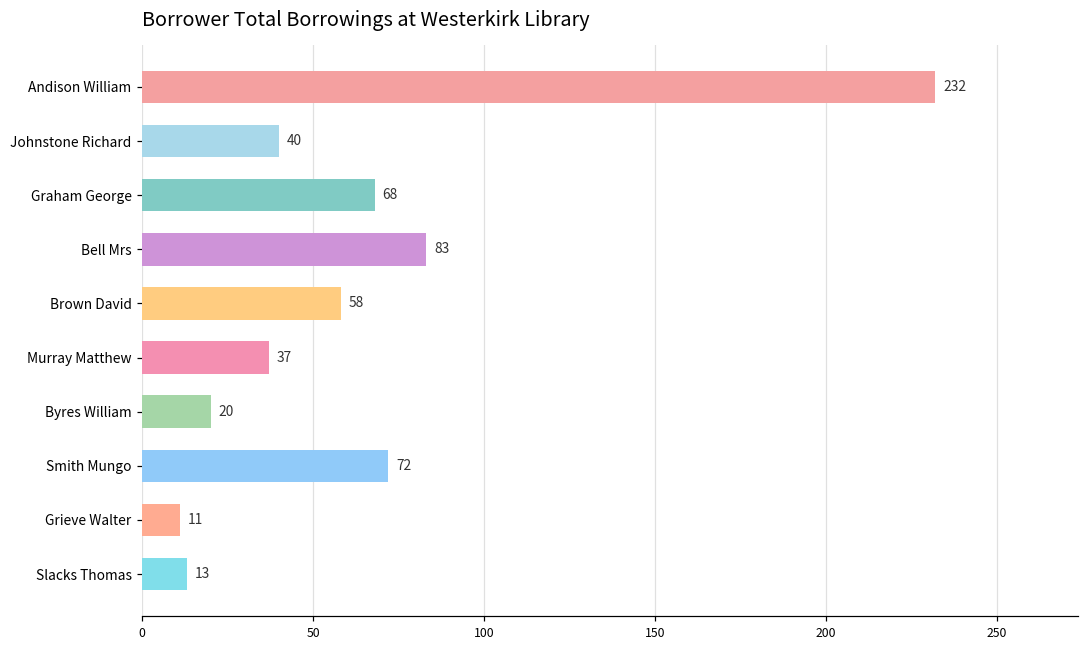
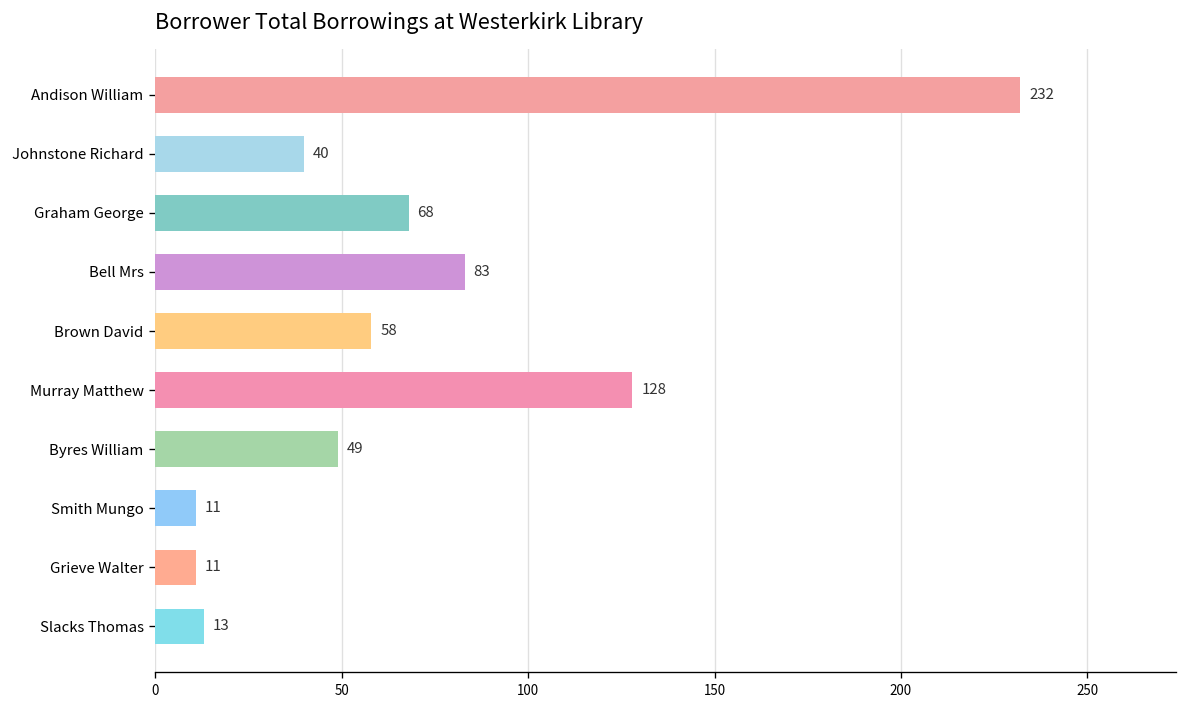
Murray Matthew: 37 -> 128
Byres William: 20 -> 49
Smith Mungo: 72 -> 11
